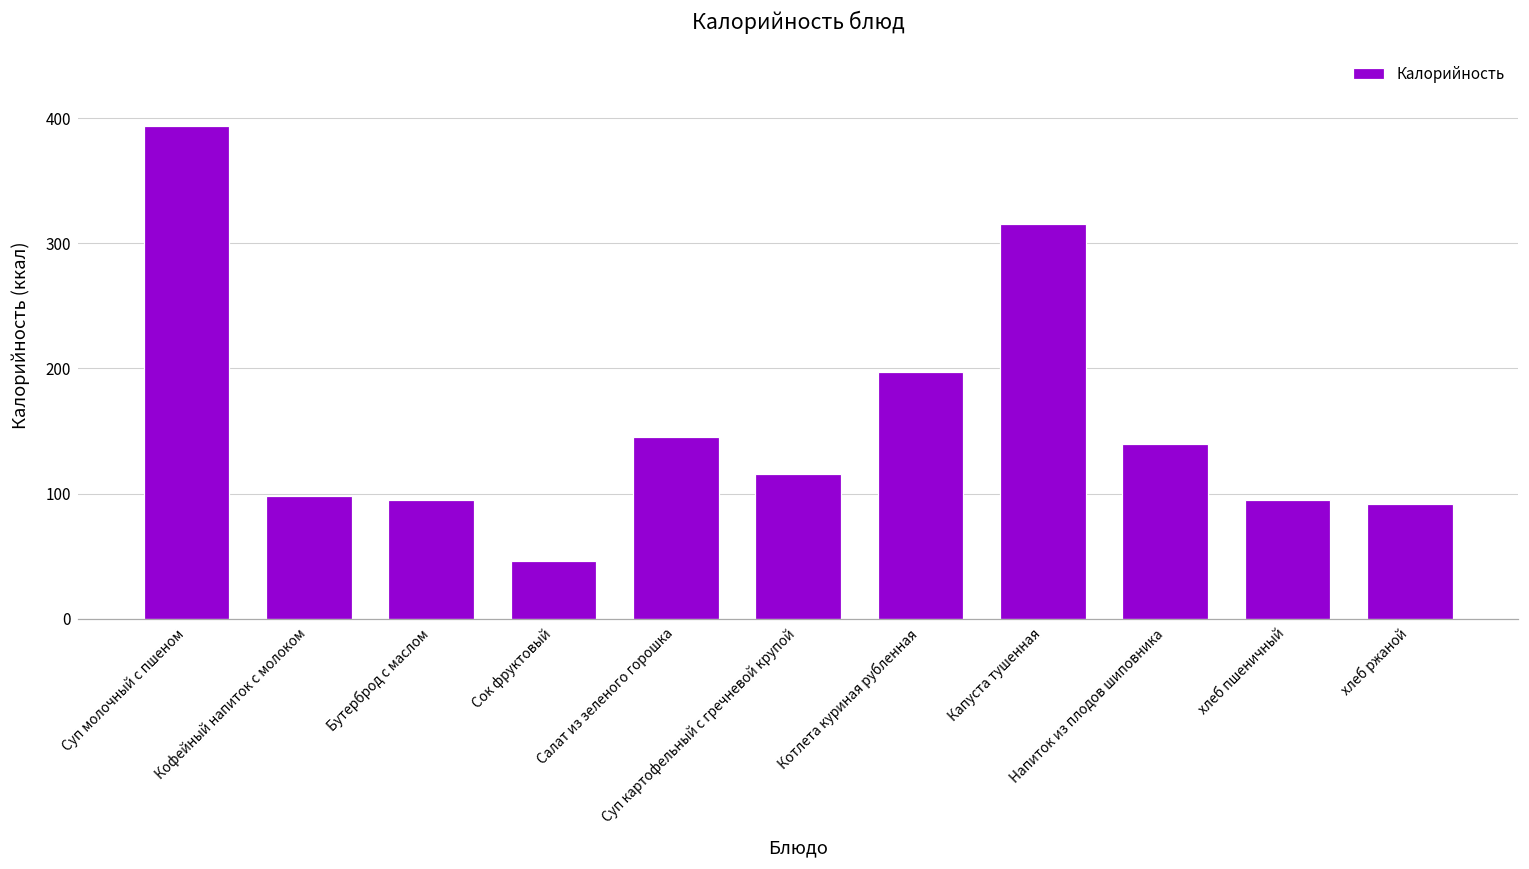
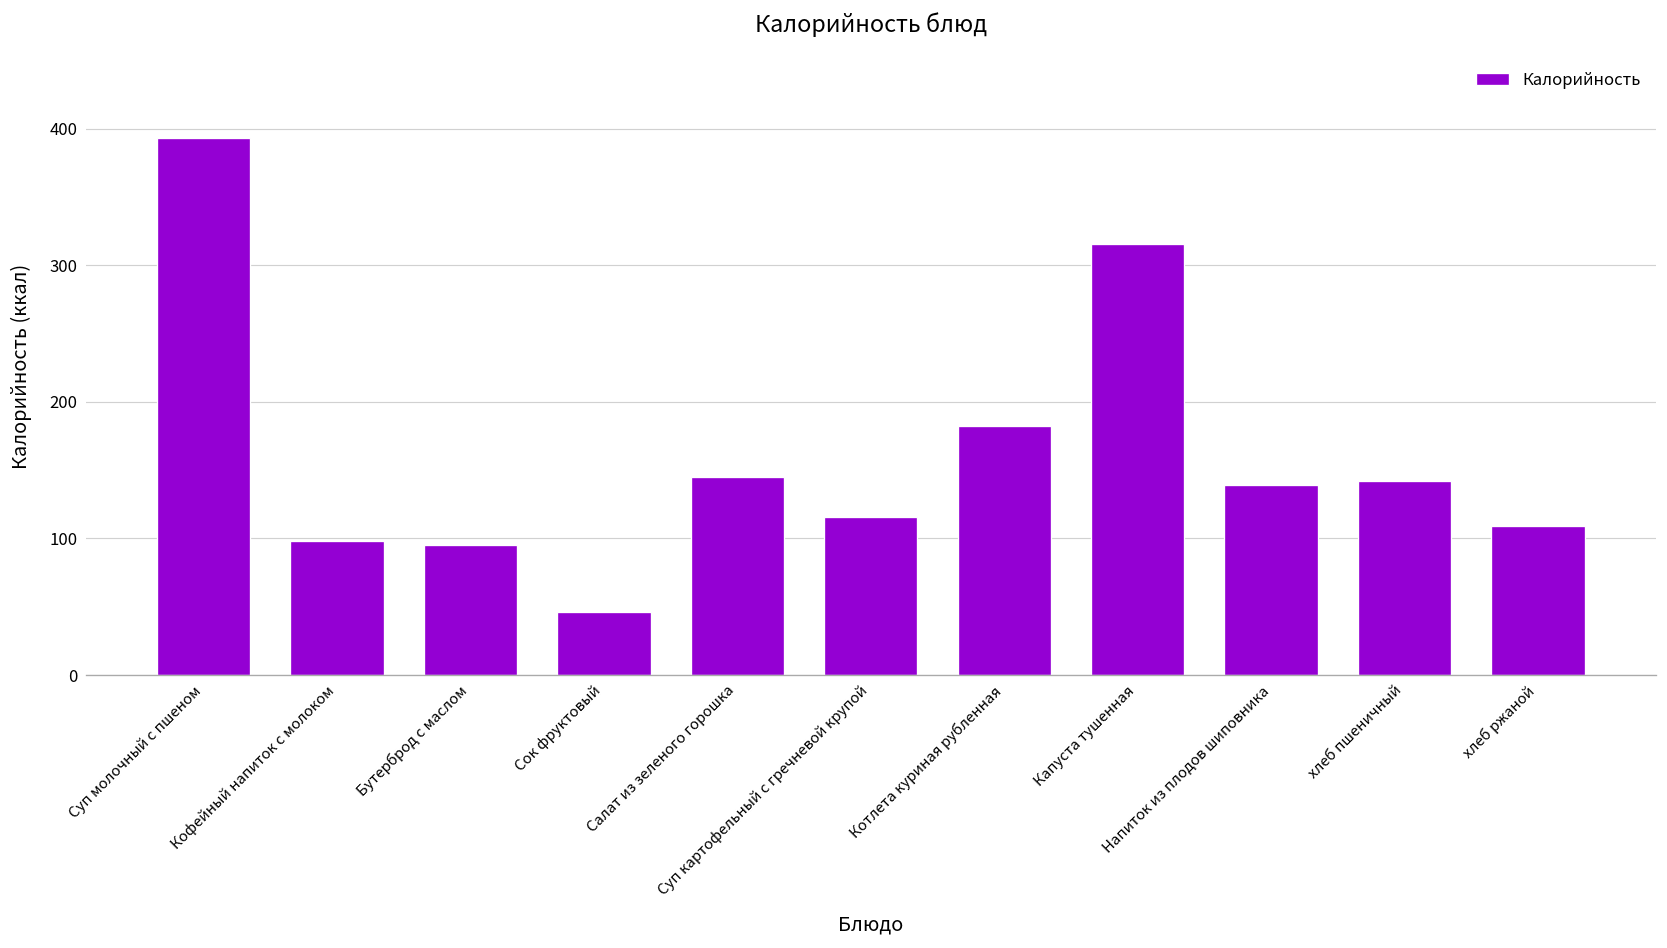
Котлета куриная рубленная: 197 -> 182
хлеб пшеничный: 95 -> 142
хлеб ржаной: 92 -> 109
